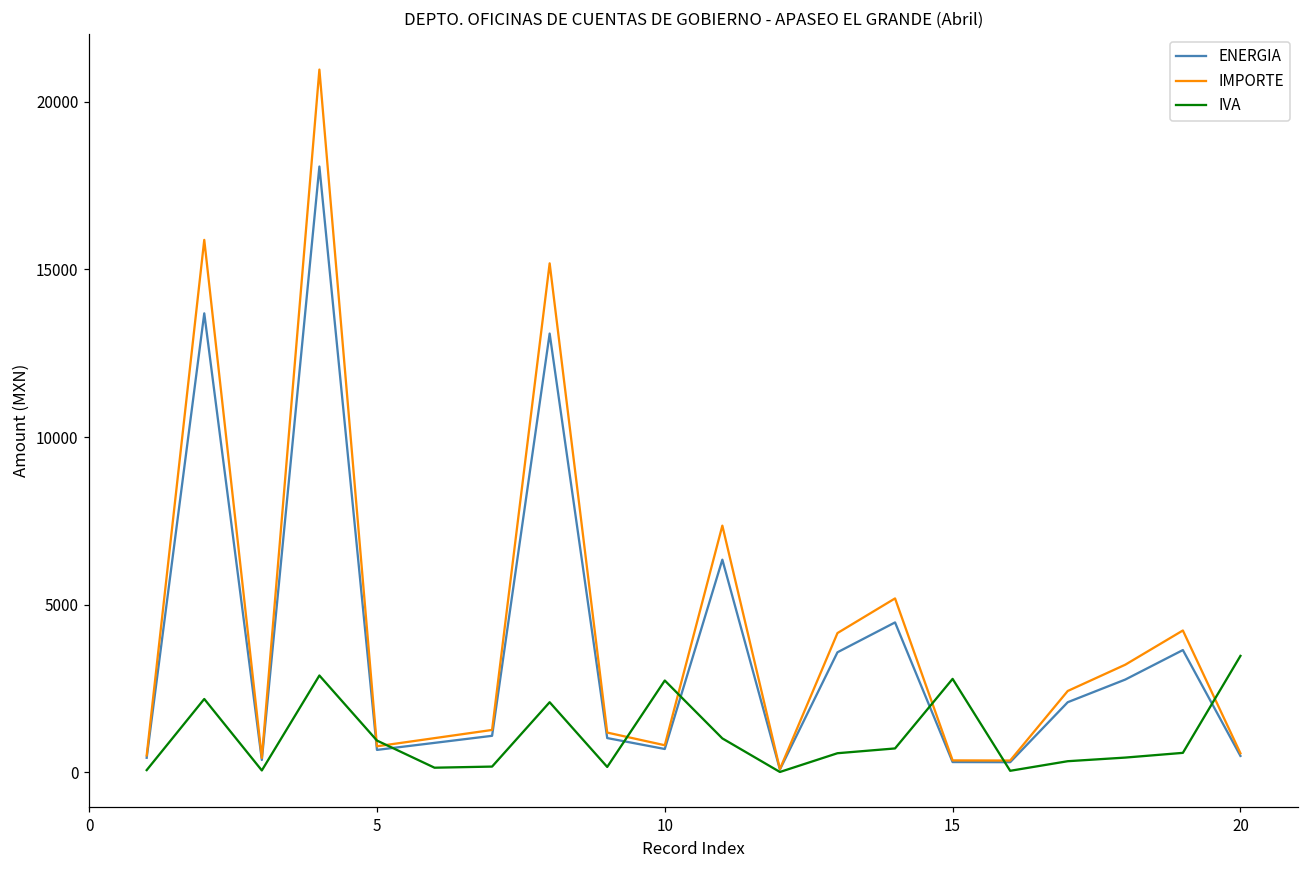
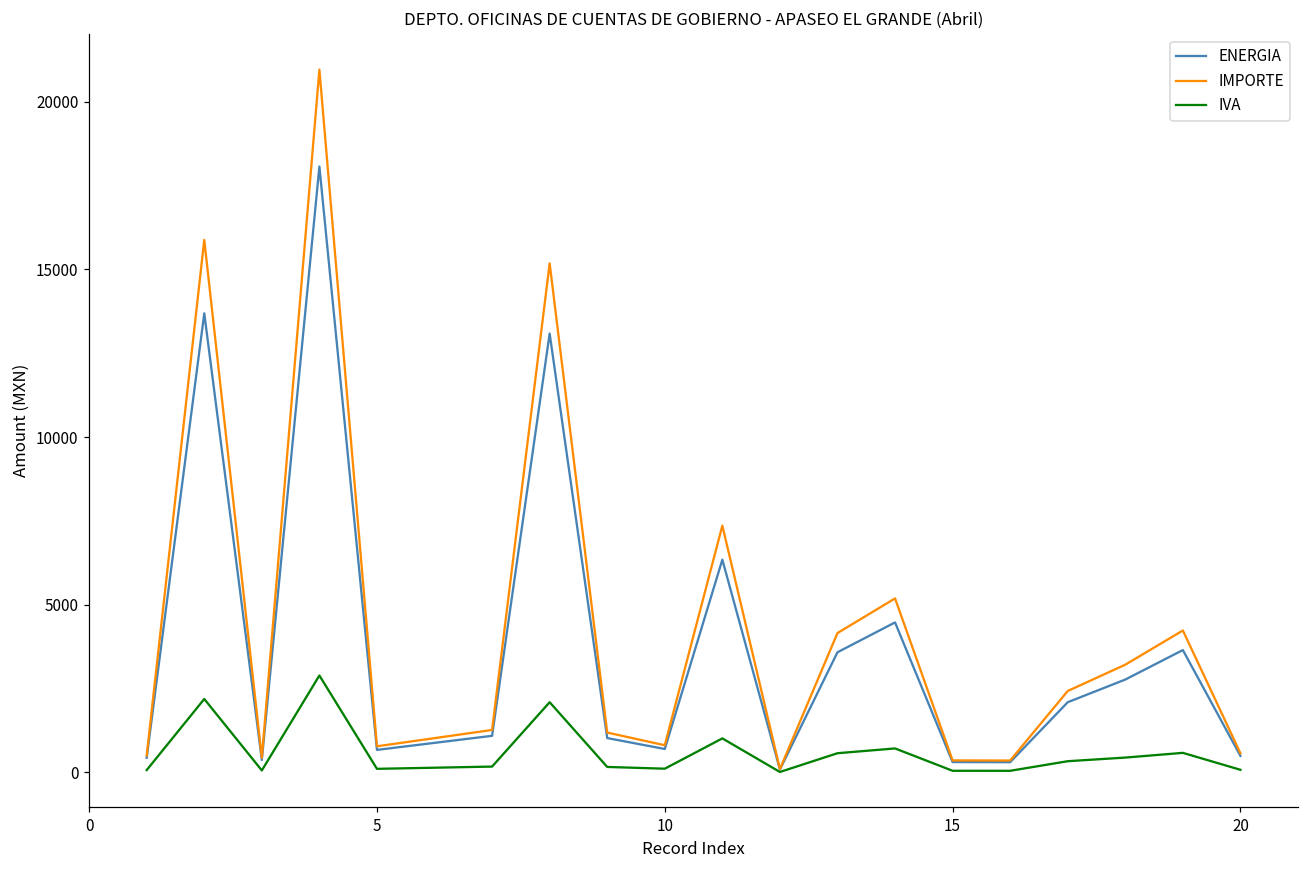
IVA, 5: 1000 -> 100
IVA, 10: 2700 -> 100
IVA, 15: 2800 -> 0
IVA, 20: 3500 -> 100
